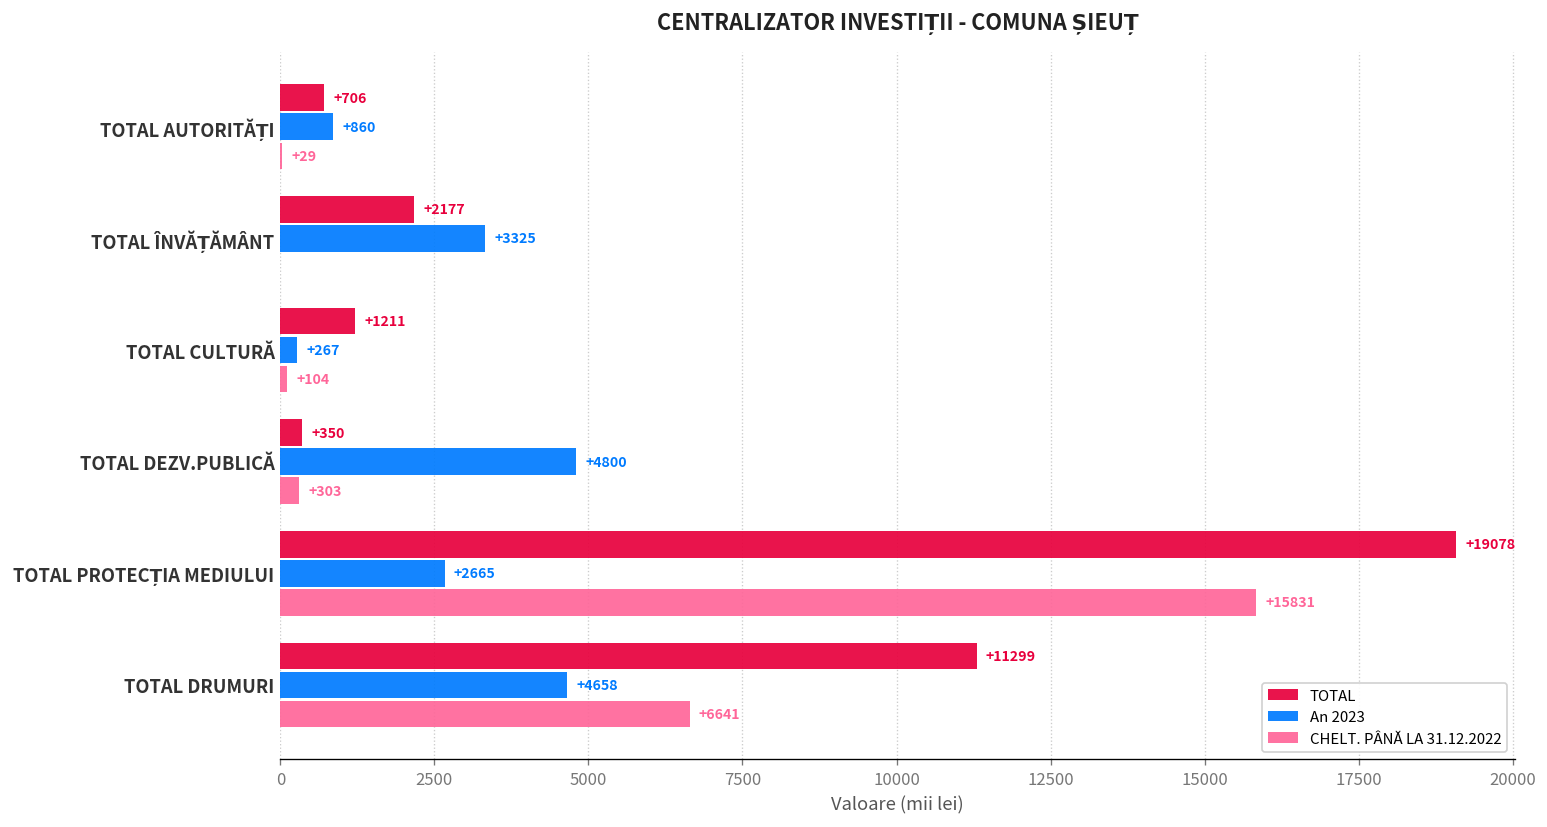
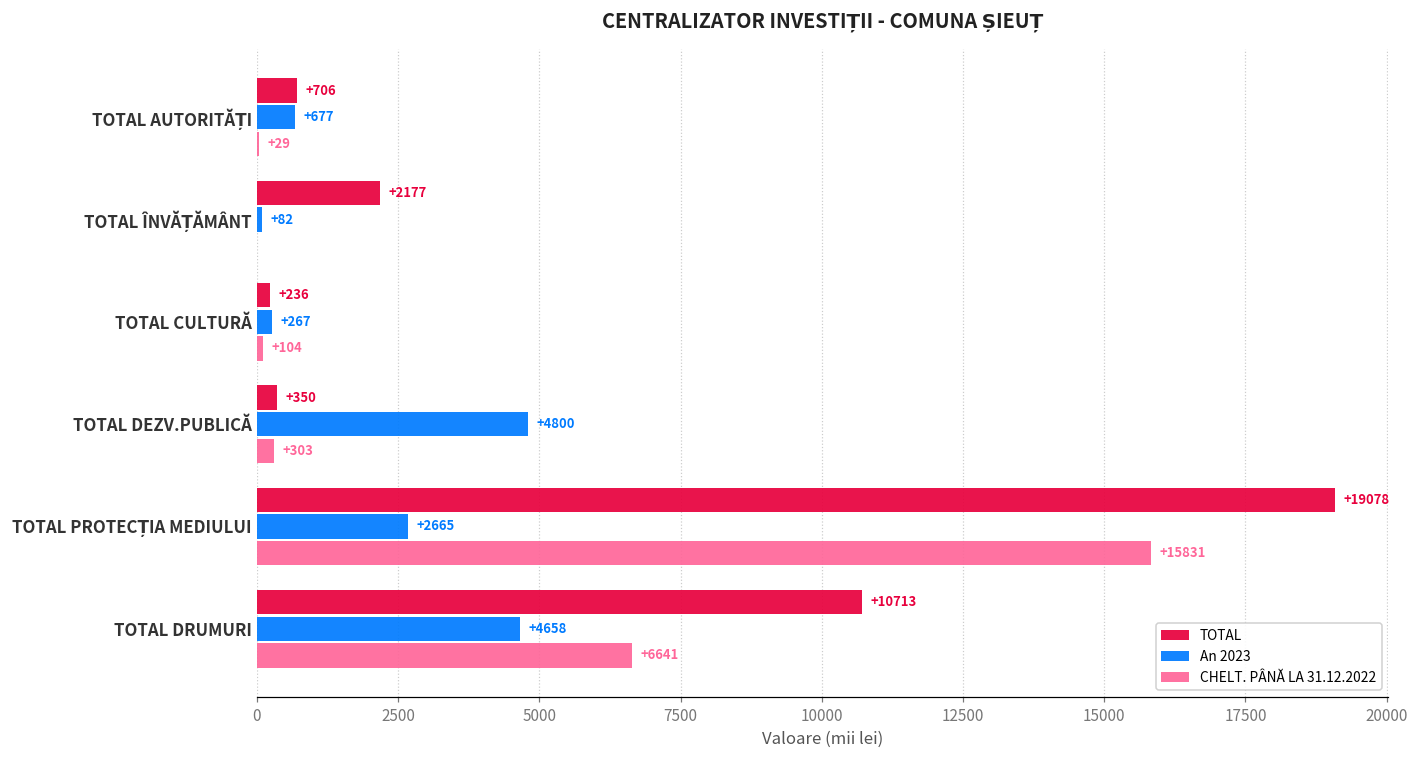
An 2023, TOTAL AUTORITĂȚI: +860 -> +677
An 2023, TOTAL ÎNVĂȚĂMÂNT: +3325 -> +82
TOTAL, TOTAL CULTURĂ: +1211 -> +236
TOTAL, TOTAL DRUMURI: +11299 -> +10713
